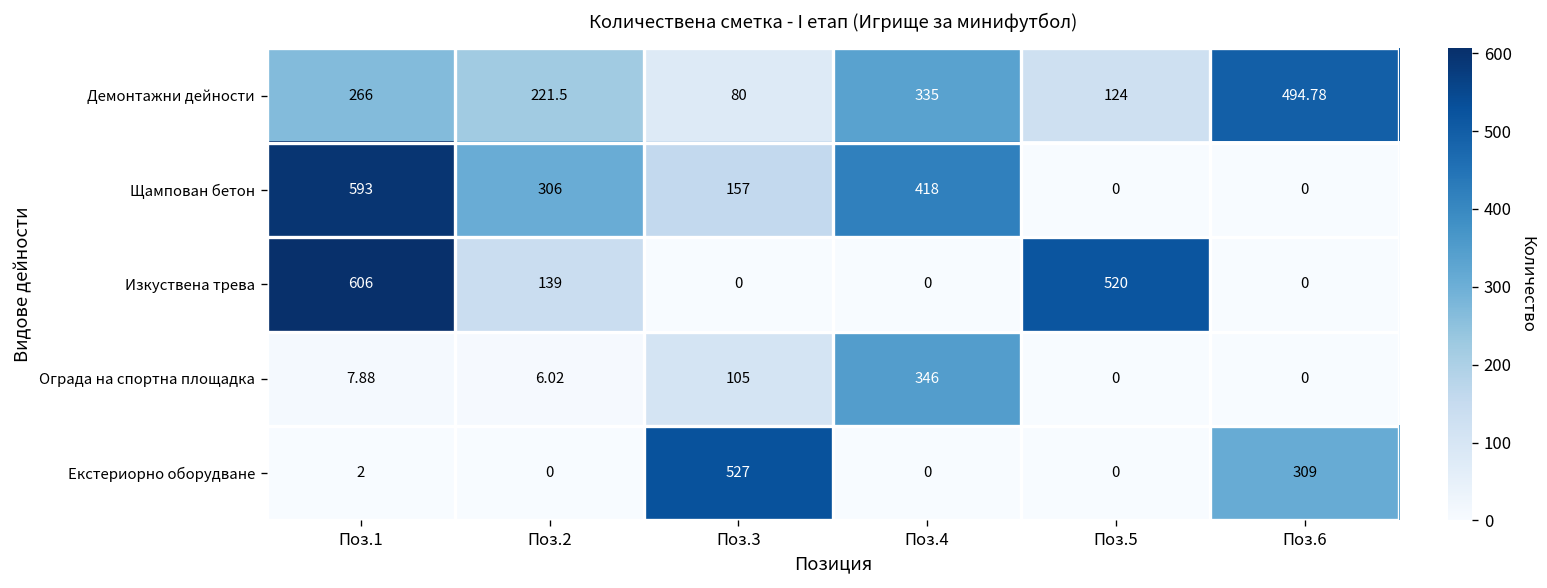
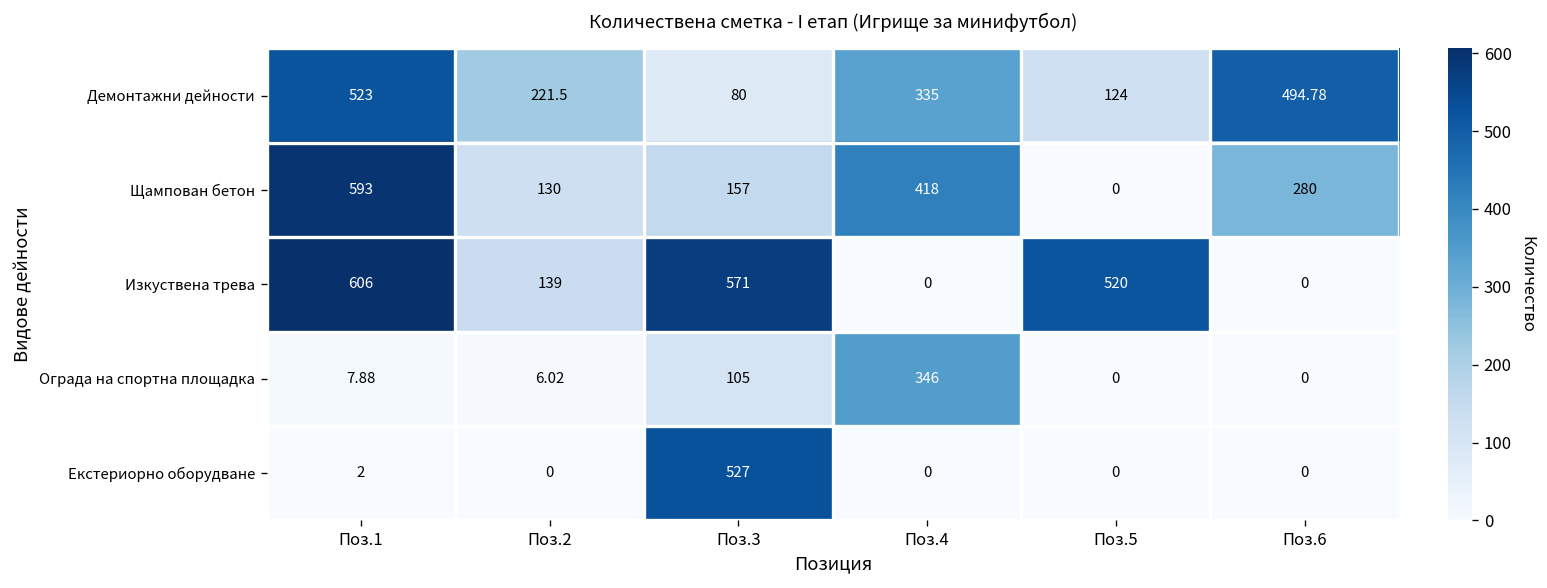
Демонтажни дейности, Поз.1: 266 -> 523
Щампован бетон, Поз.2: 306 -> 130
Щампован бетон, Поз.6: 0 -> 280
Изкуствена трева, Поз.3: 0 -> 571
Екстериорно оборудване, Поз.6: 309 -> 0
